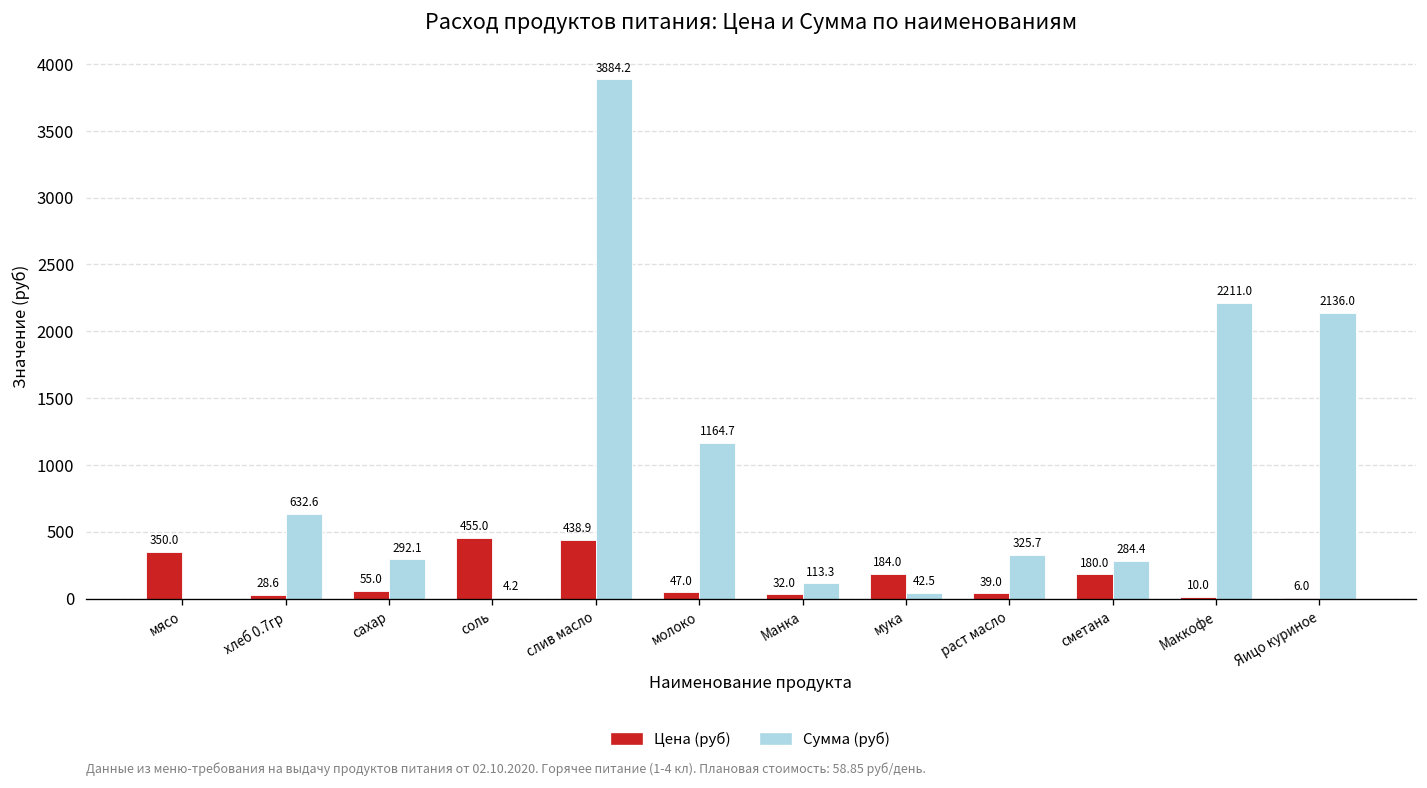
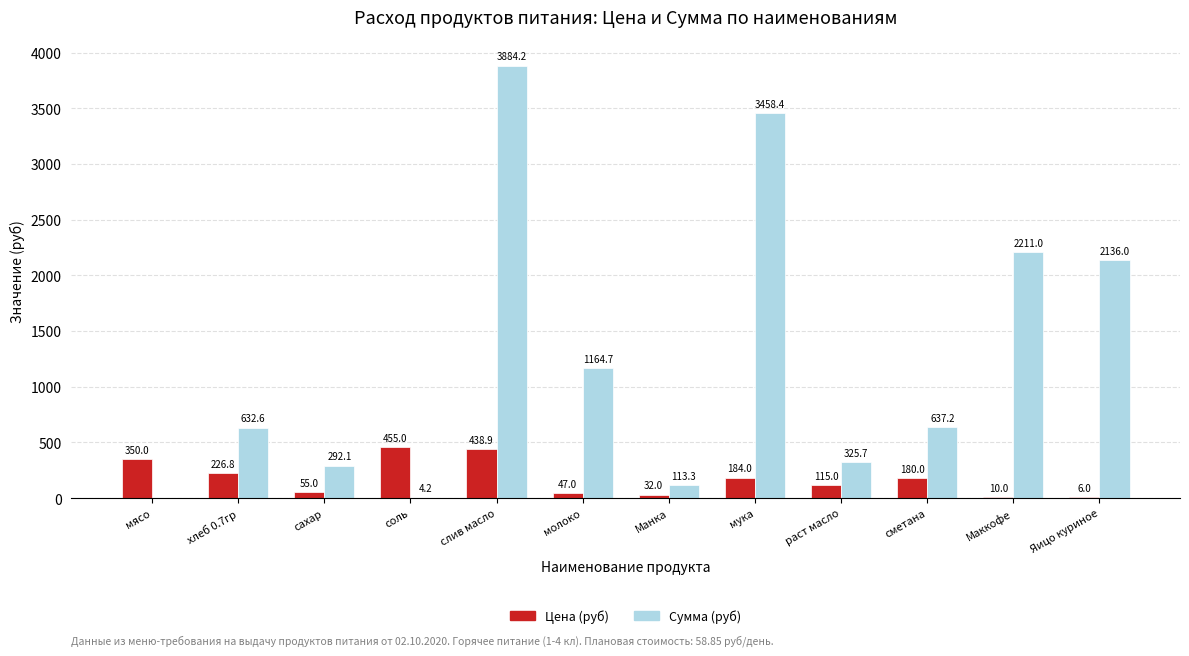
Цена (руб), хлеб 0.7гр: 28.6 -> 226.8
Сумма (руб), мука: 42.5 -> 3458.4
Цена (руб), раст масло: 39.0 -> 115.0
Сумма (руб), сметана: 284.4 -> 637.2
